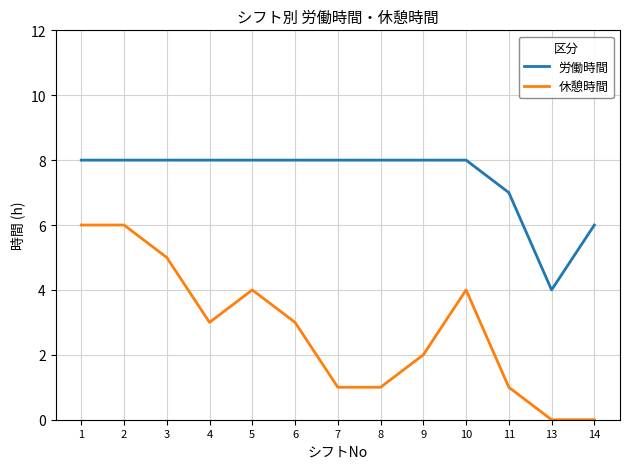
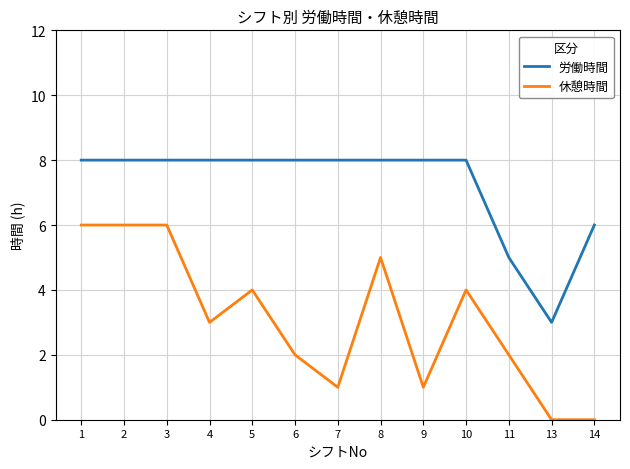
休憩時間, 3: 5 -> 6
休憩時間, 6: 3 -> 2
休憩時間, 8: 1 -> 5
休憩時間, 9: 2 -> 1
労働時間, 11: 7 -> 5
休憩時間, 11: 1 -> 2
労働時間, 13: 4 -> 3
